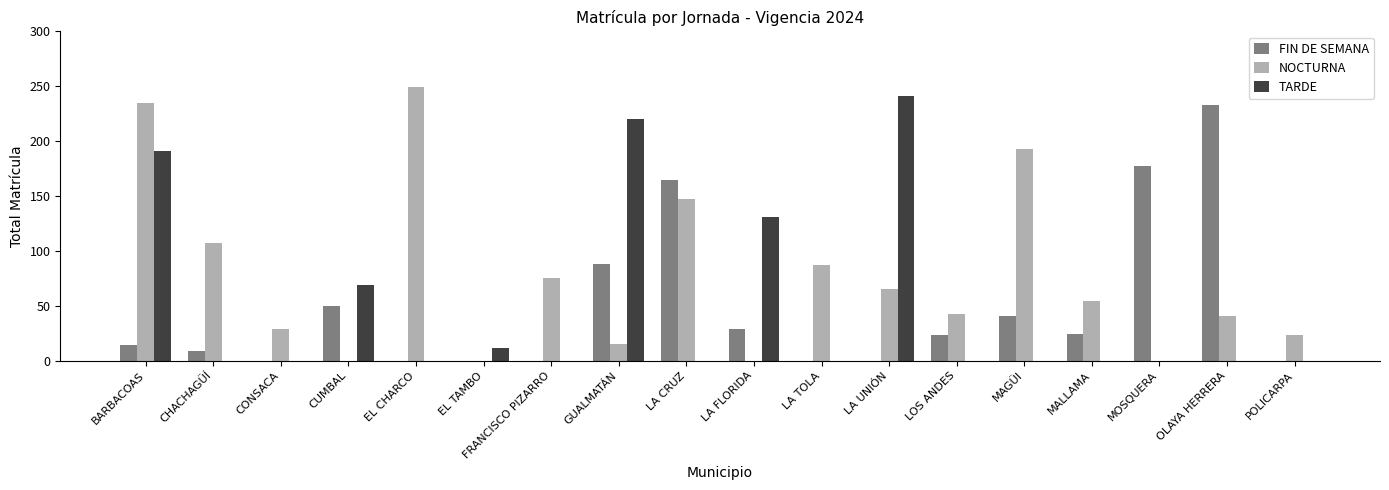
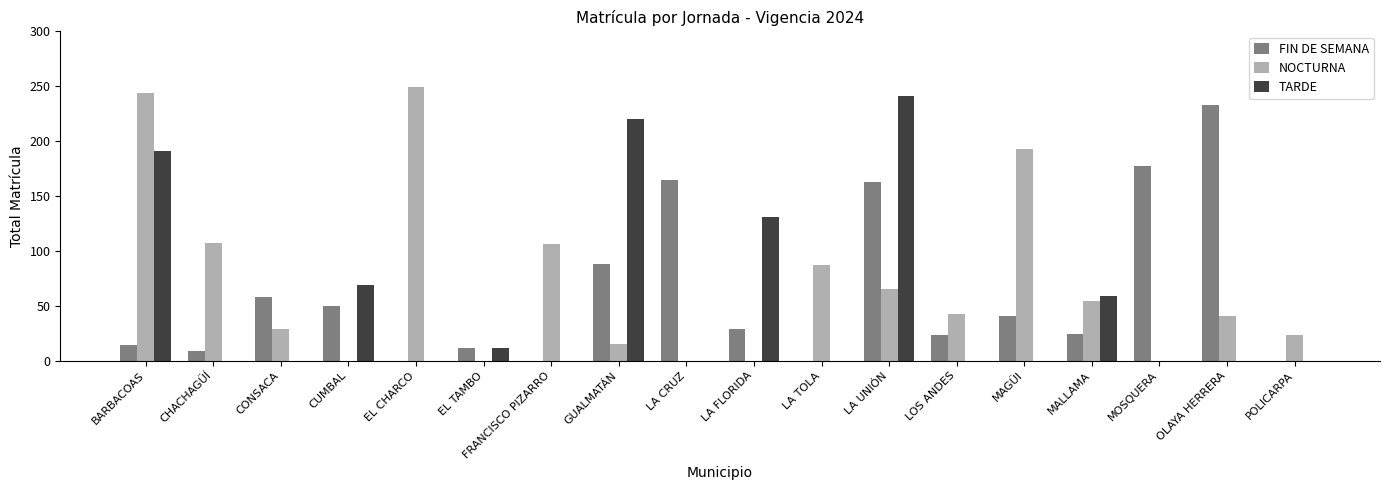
NOCTURNA, BARBACOAS: 235 -> 244
FIN DE SEMANA, CONSACA: 0 -> 58
FIN DE SEMANA, EL TAMBO: 0 -> 12
NOCTURNA, FRANCISCO PIZARRO: 75 -> 106
NOCTURNA, LA CRUZ: 147 -> 0
FIN DE SEMANA, LA UNIÓN: 0 -> 163
TARDE, MALLAMA: 0 -> 59
